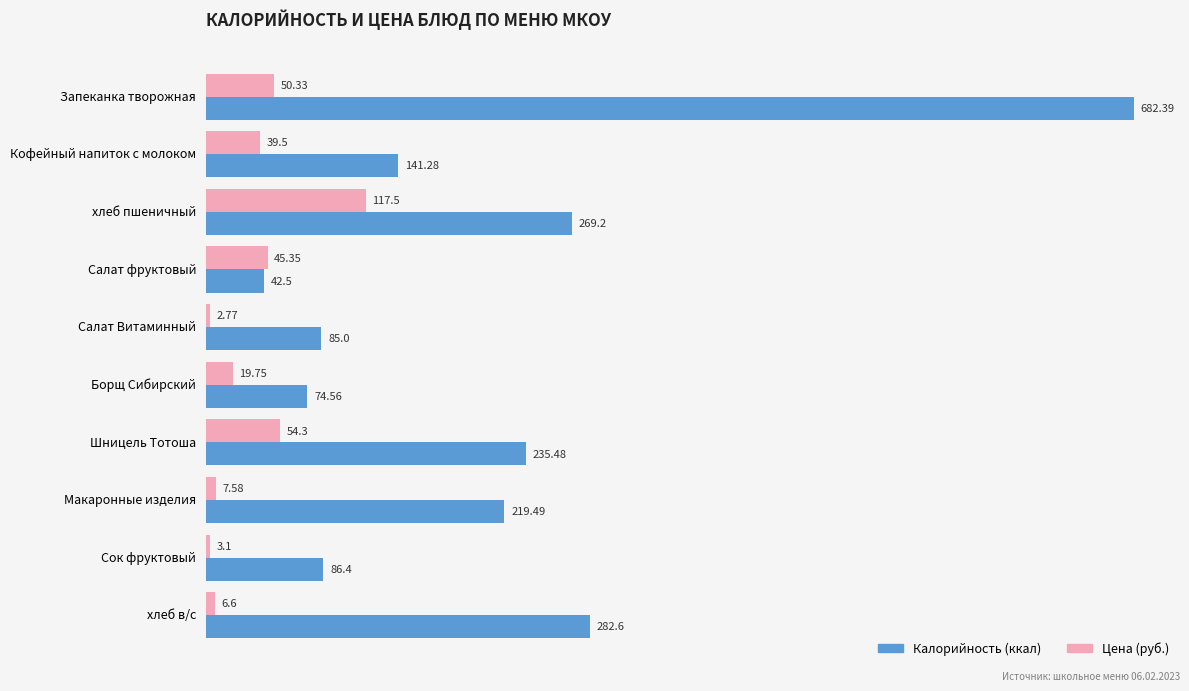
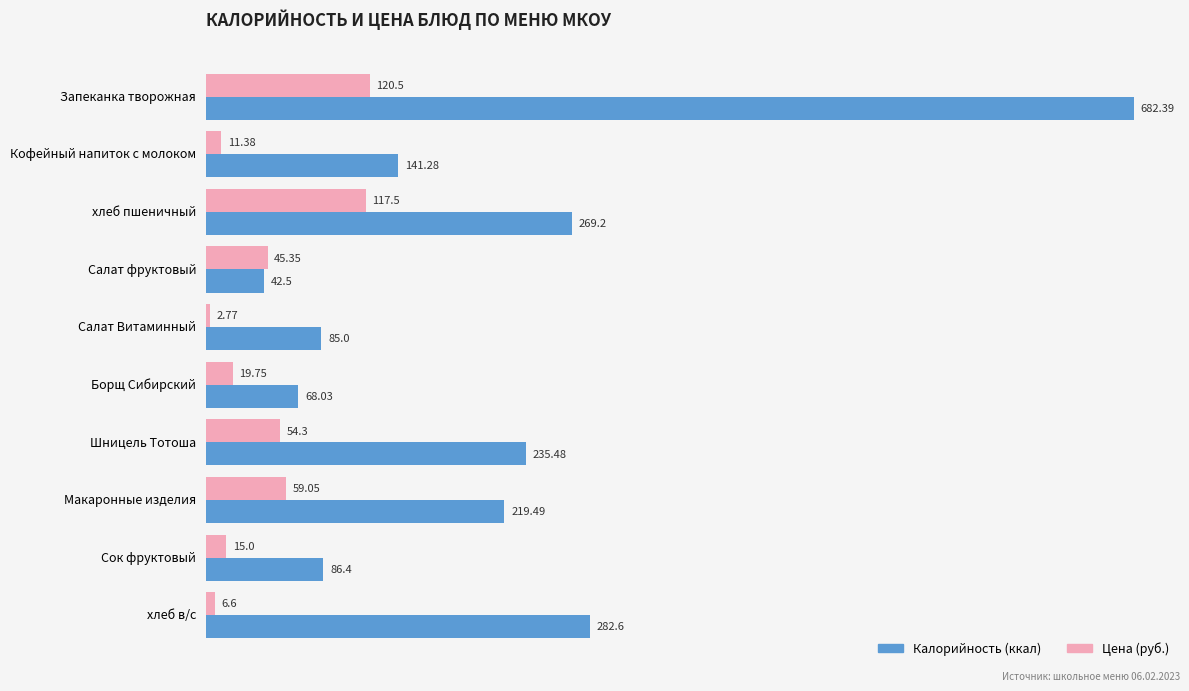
Цена (руб.), Запеканка творожная: 50.33 -> 120.5
Цена (руб.), Кофейный напиток с молоком: 39.5 -> 11.38
Калорийность (ккал), Борщ Сибирский: 74.56 -> 68.03
Цена (руб.), Макаронные изделия: 7.58 -> 59.05
Цена (руб.), Сок фруктовый: 3.1 -> 15.0
